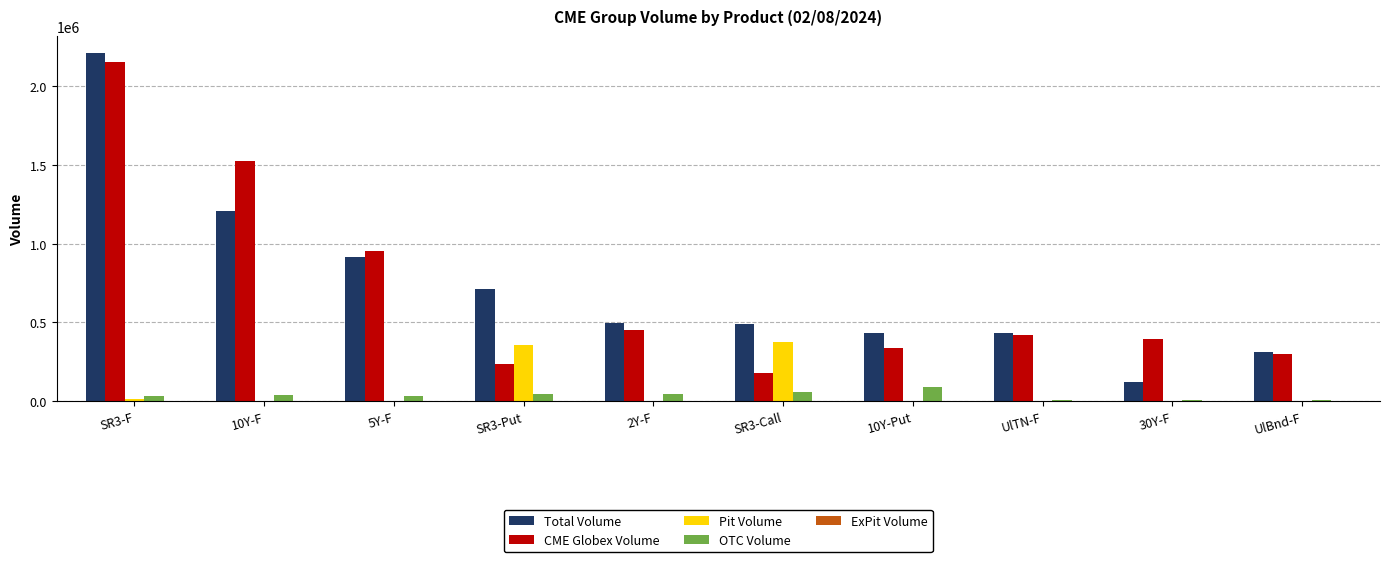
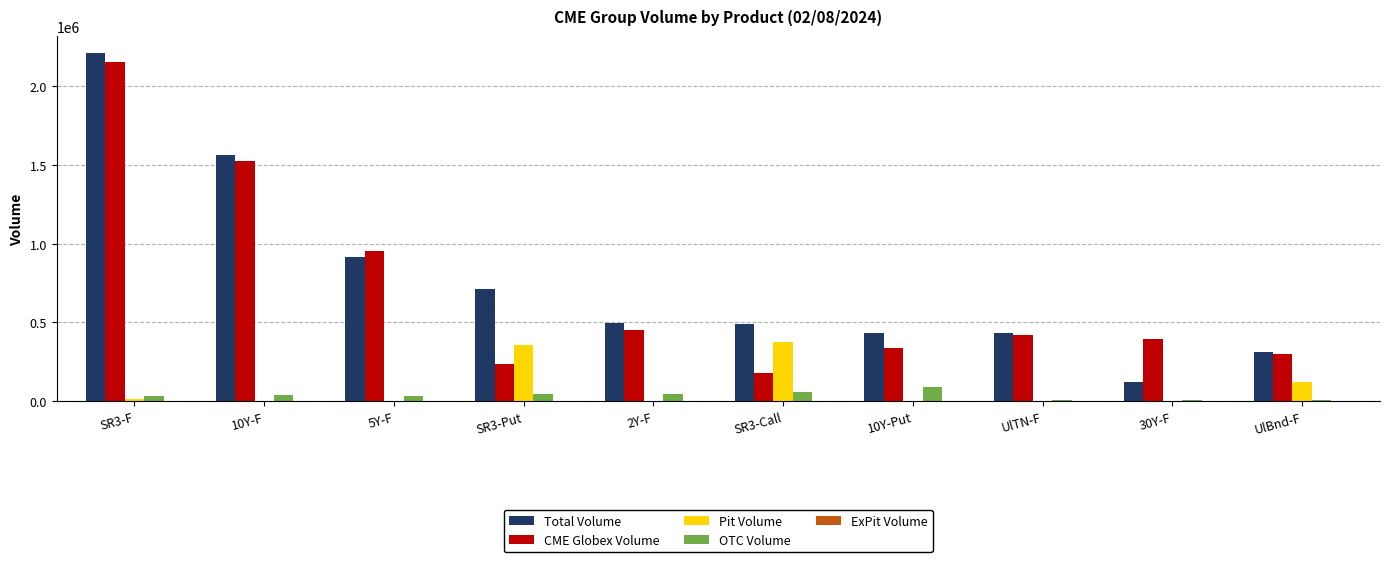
Total Volume, 10Y-F: 1210000 -> 1560000
Pit Volume, UlBnd-F: 0 -> 120000
